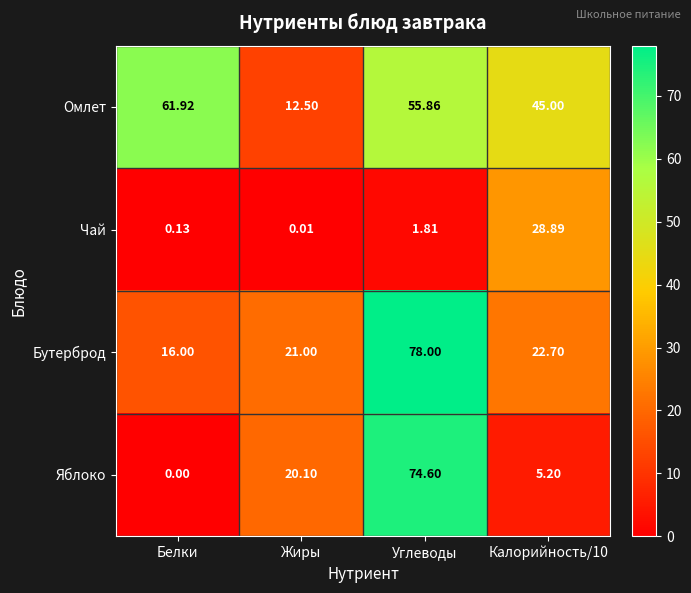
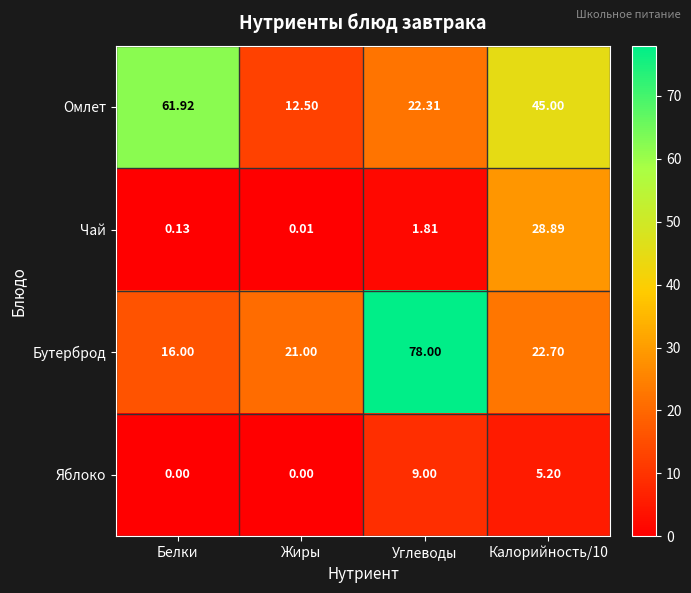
Омлет, Углеводы: 55.86 -> 22.31
Яблоко, Жиры: 20.10 -> 0.00
Яблоко, Углеводы: 74.60 -> 9.00
